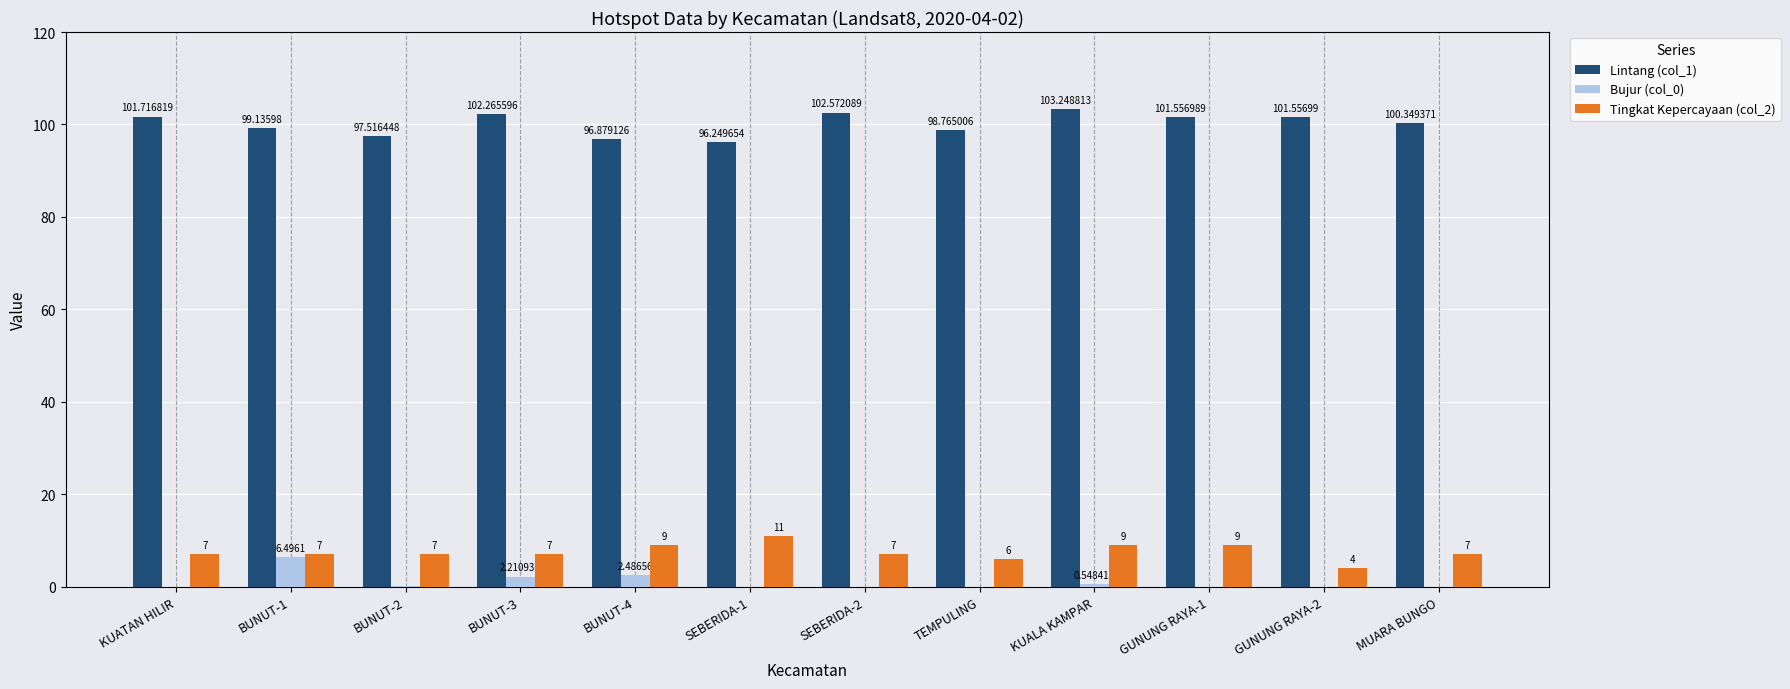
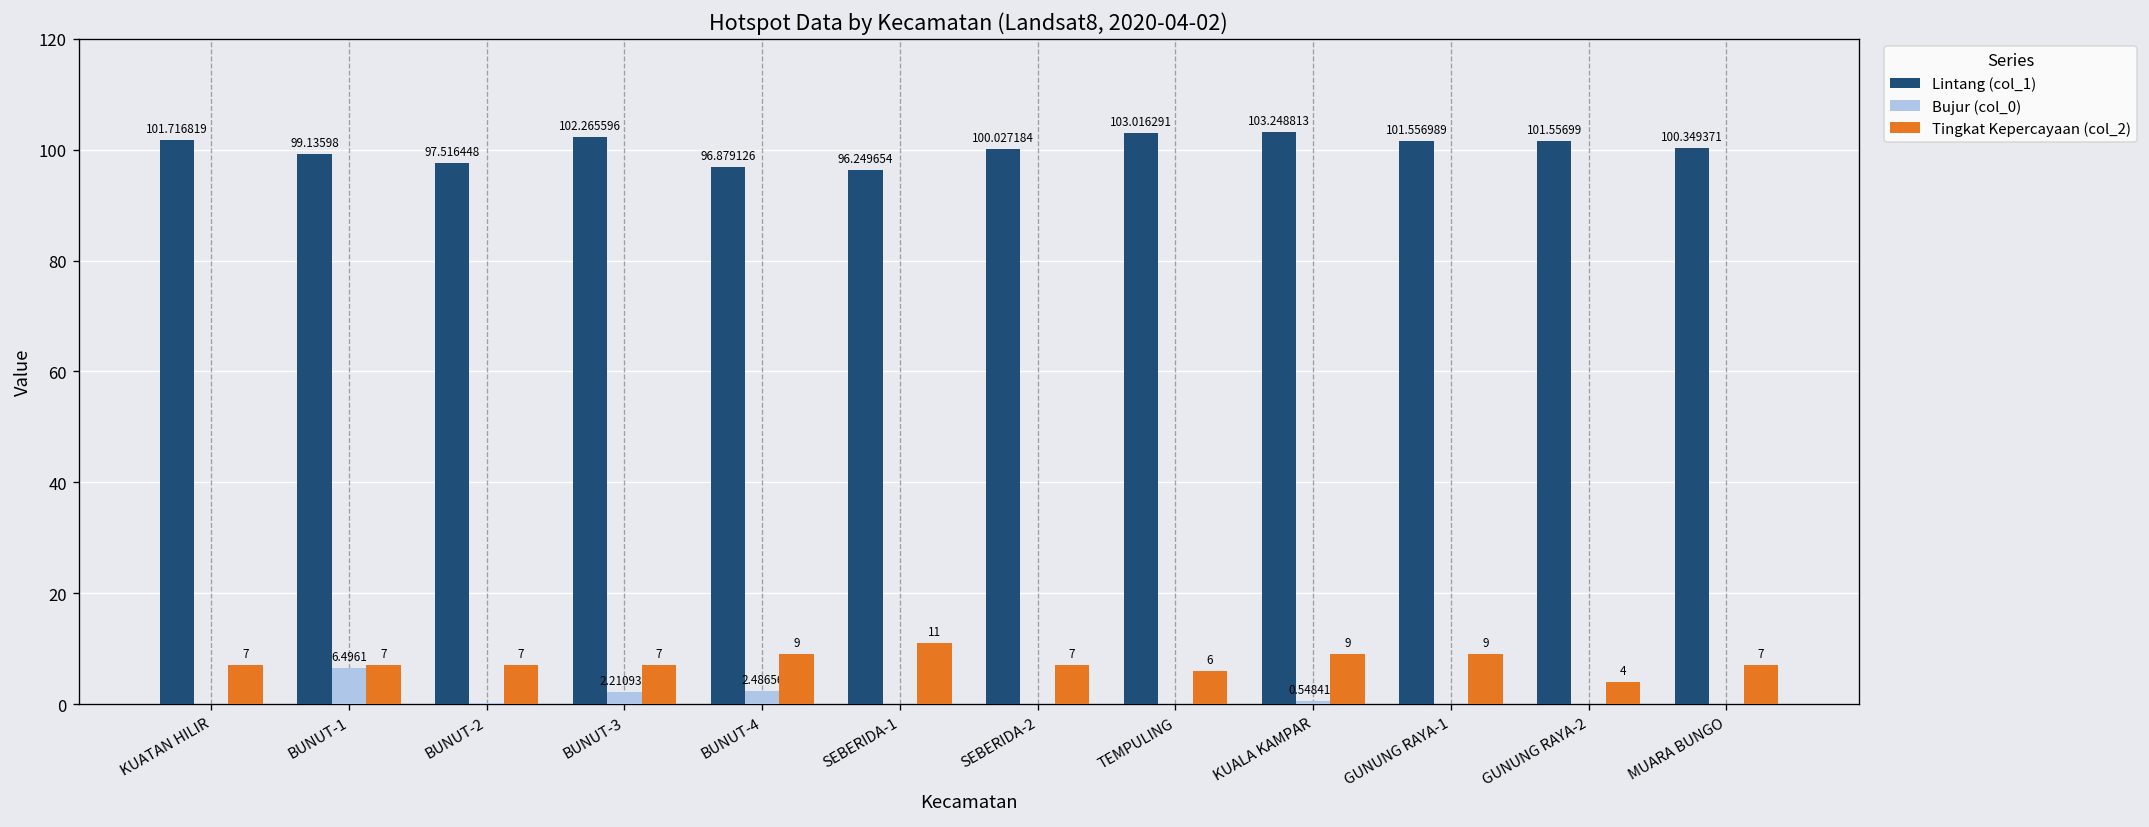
Lintang (col_1), SEBERIDA-2: 102.572089 -> 100.027184
Lintang (col_1), TEMPULING: 98.765006 -> 103.016291
